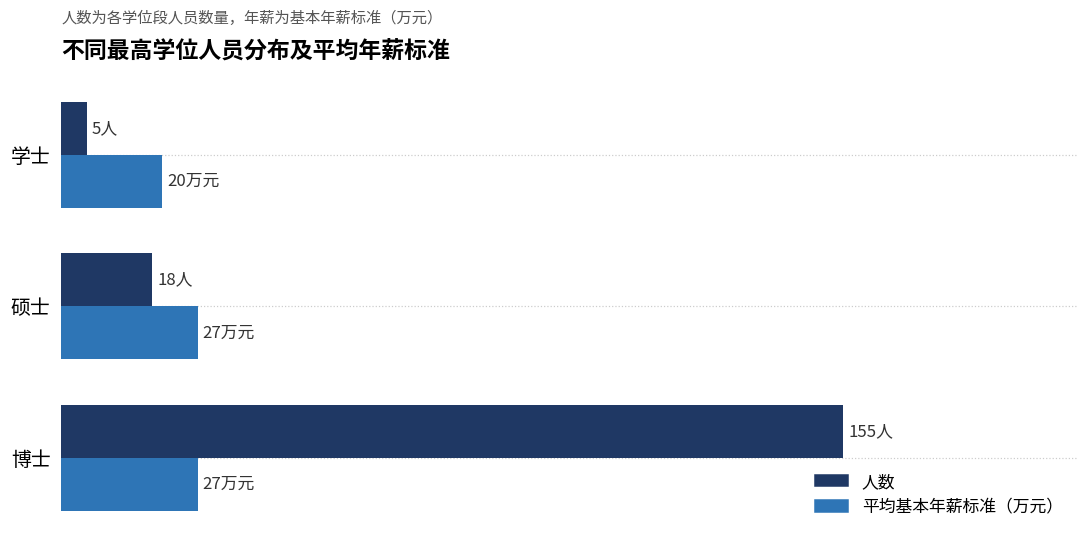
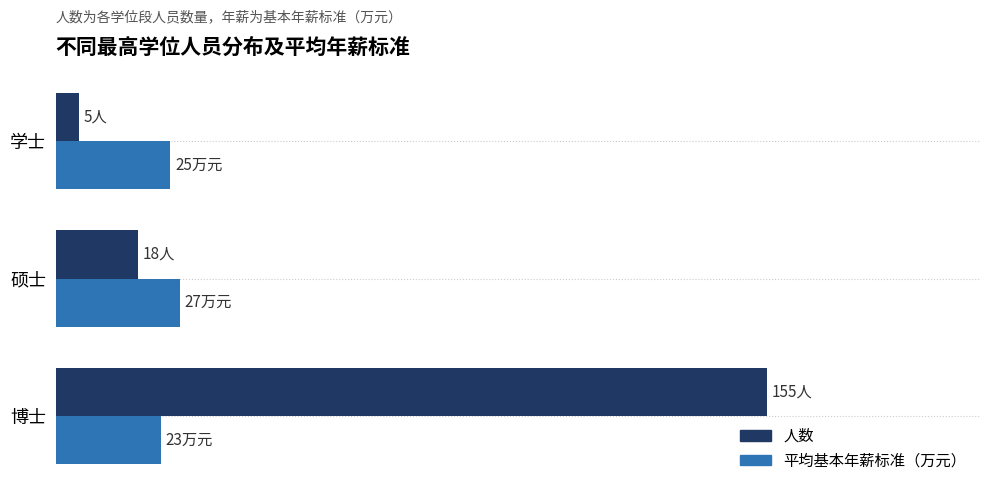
平均基本年薪标准（万元）, 学士: 20 -> 25
平均基本年薪标准（万元）, 博士: 27 -> 23
